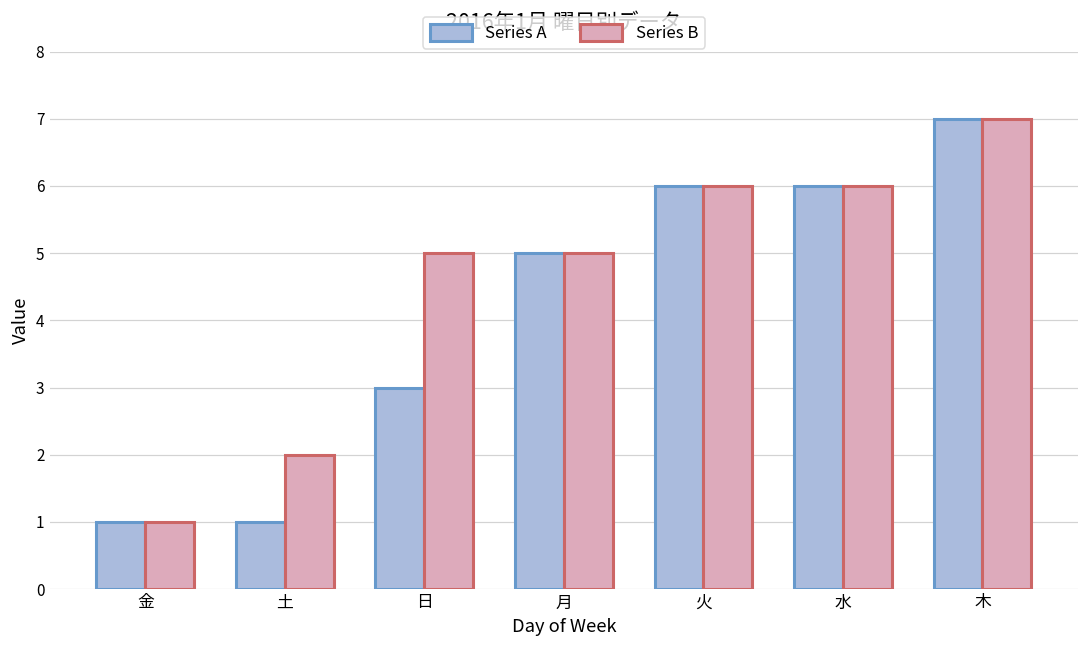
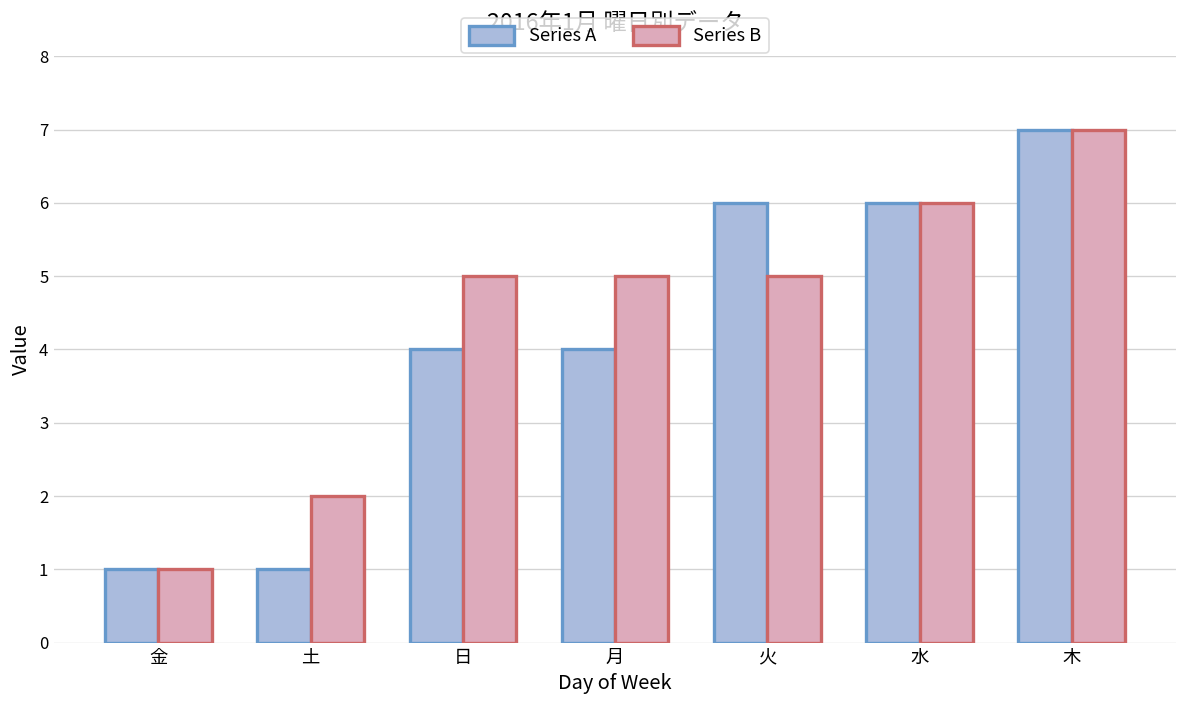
Series A, 日: 3 -> 4
Series A, 月: 5 -> 4
Series B, 火: 6 -> 5
